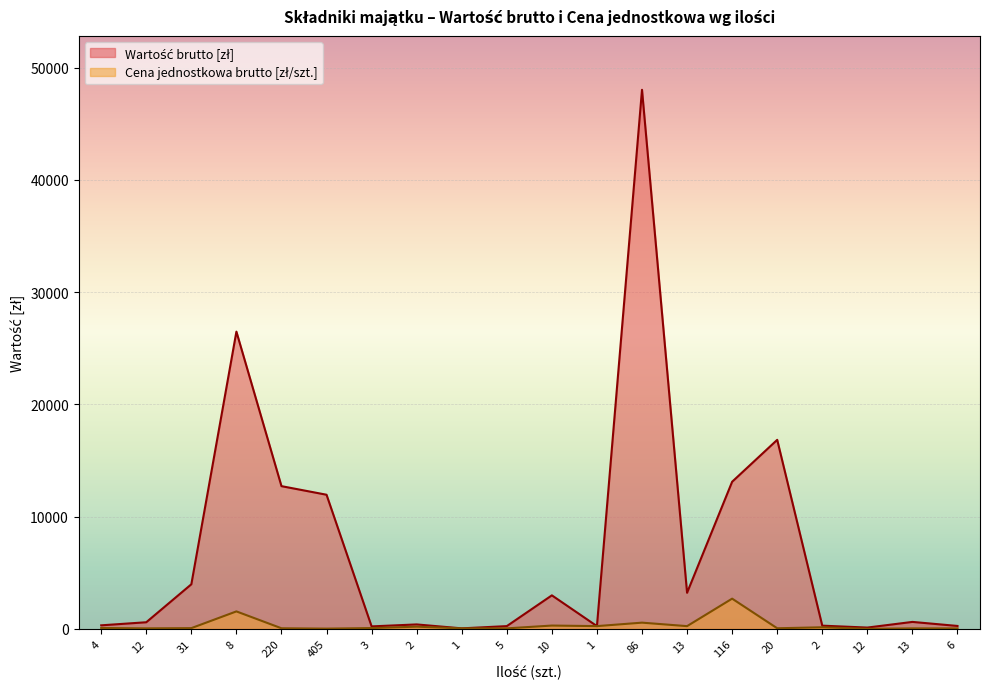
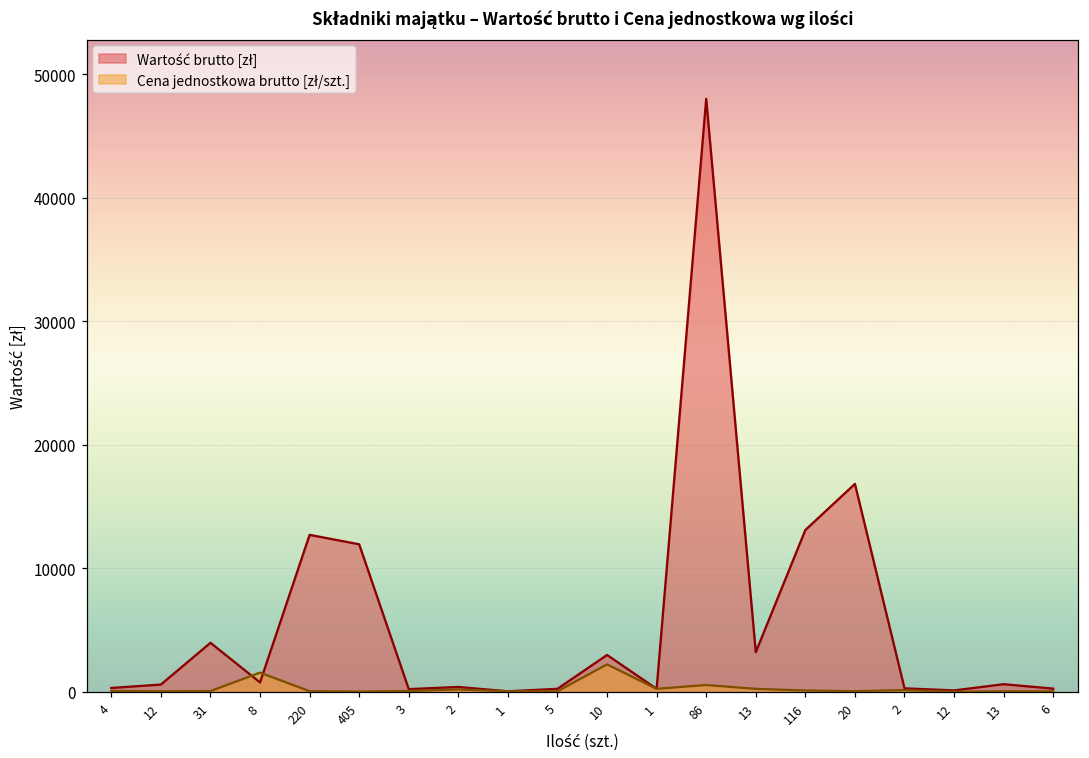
Wartość brutto [zł], 8: 26500 -> 800
Cena jednostkowa brutto [zł/szt.], 10: 300 -> 2200
Cena jednostkowa brutto [zł/szt.], 116: 2700 -> 100
